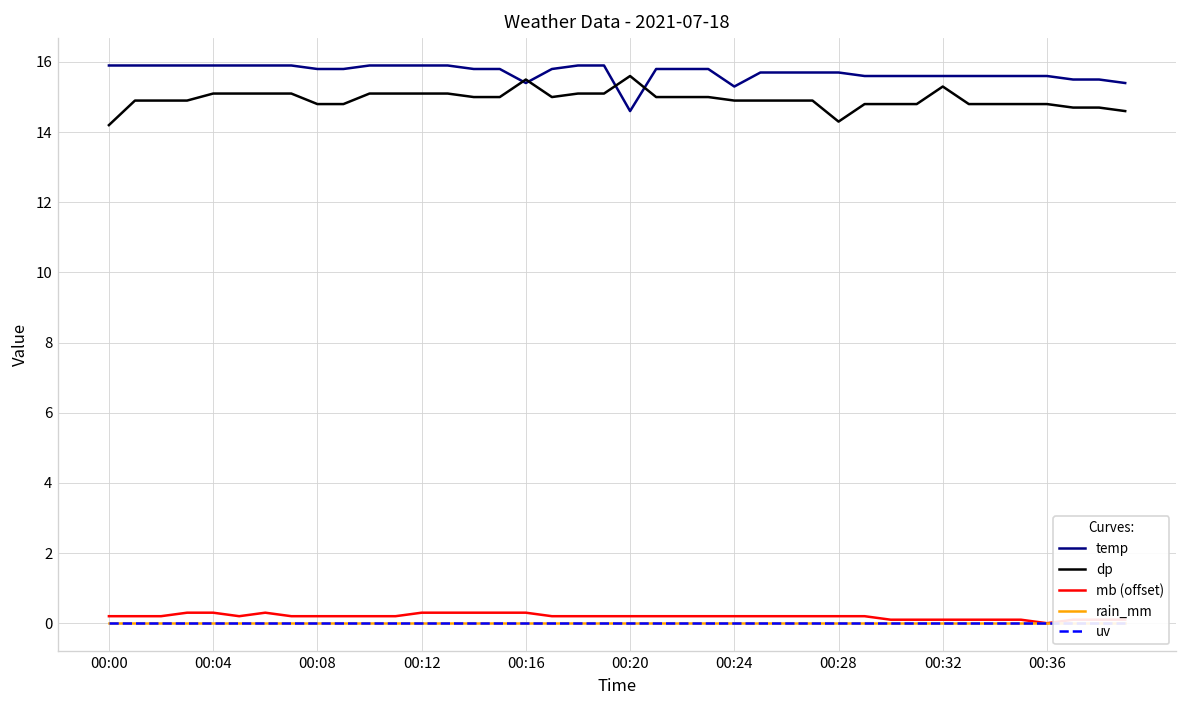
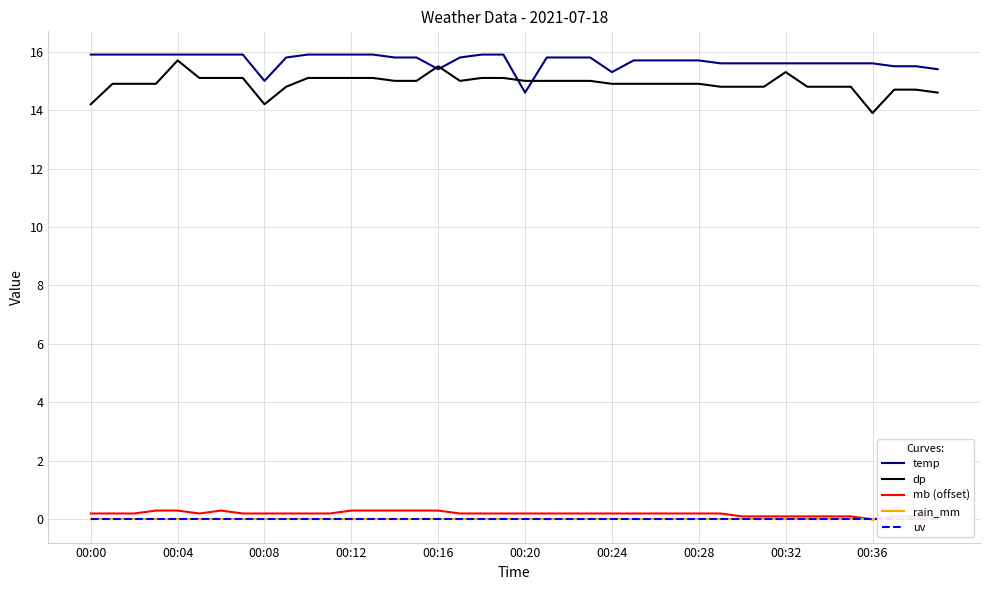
dp, 00:04: 15.1 -> 15.7
temp, 00:08: 15.8 -> 15.0
dp, 00:08: 14.8 -> 14.2
dp, 00:20: 15.6 -> 15.0
dp, 00:28: 14.3 -> 14.9
dp, 00:36: 14.8 -> 13.9
